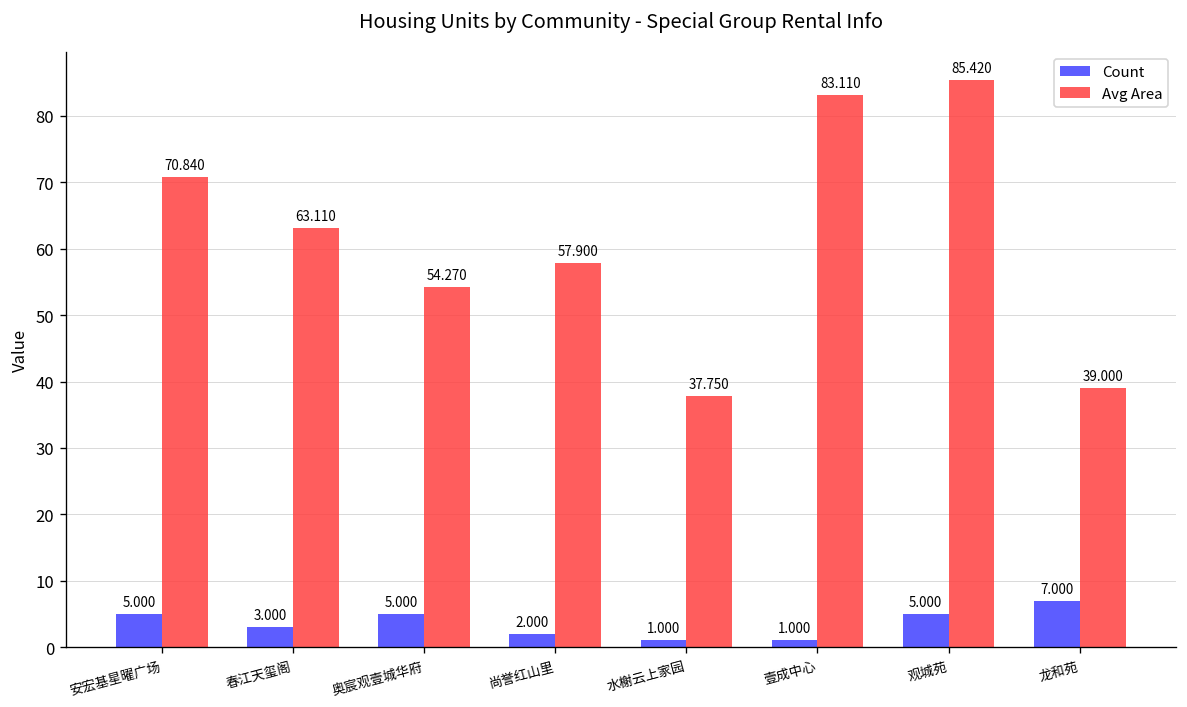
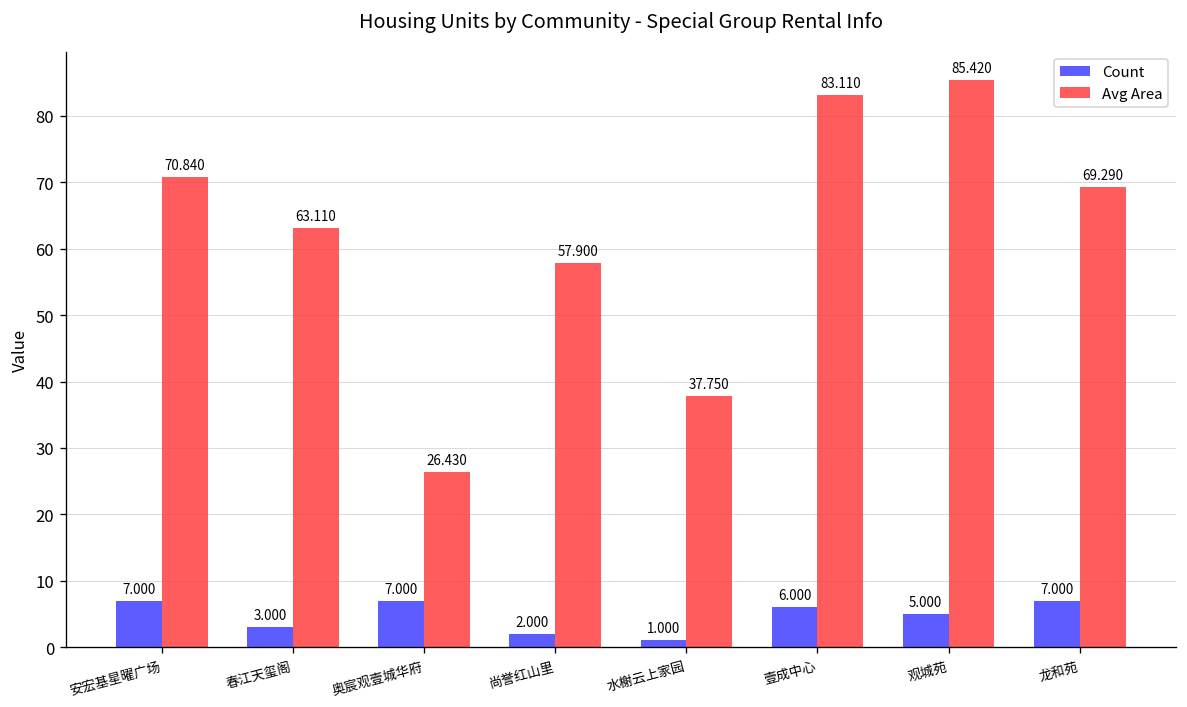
Count, 安宏基星曜广场: 5.000 -> 7.000
Count, 奥宸观壹城华府: 5.000 -> 7.000
Avg Area, 奥宸观壹城华府: 54.270 -> 26.430
Count, 壹成中心: 1.000 -> 6.000
Avg Area, 龙和苑: 39.000 -> 69.290
